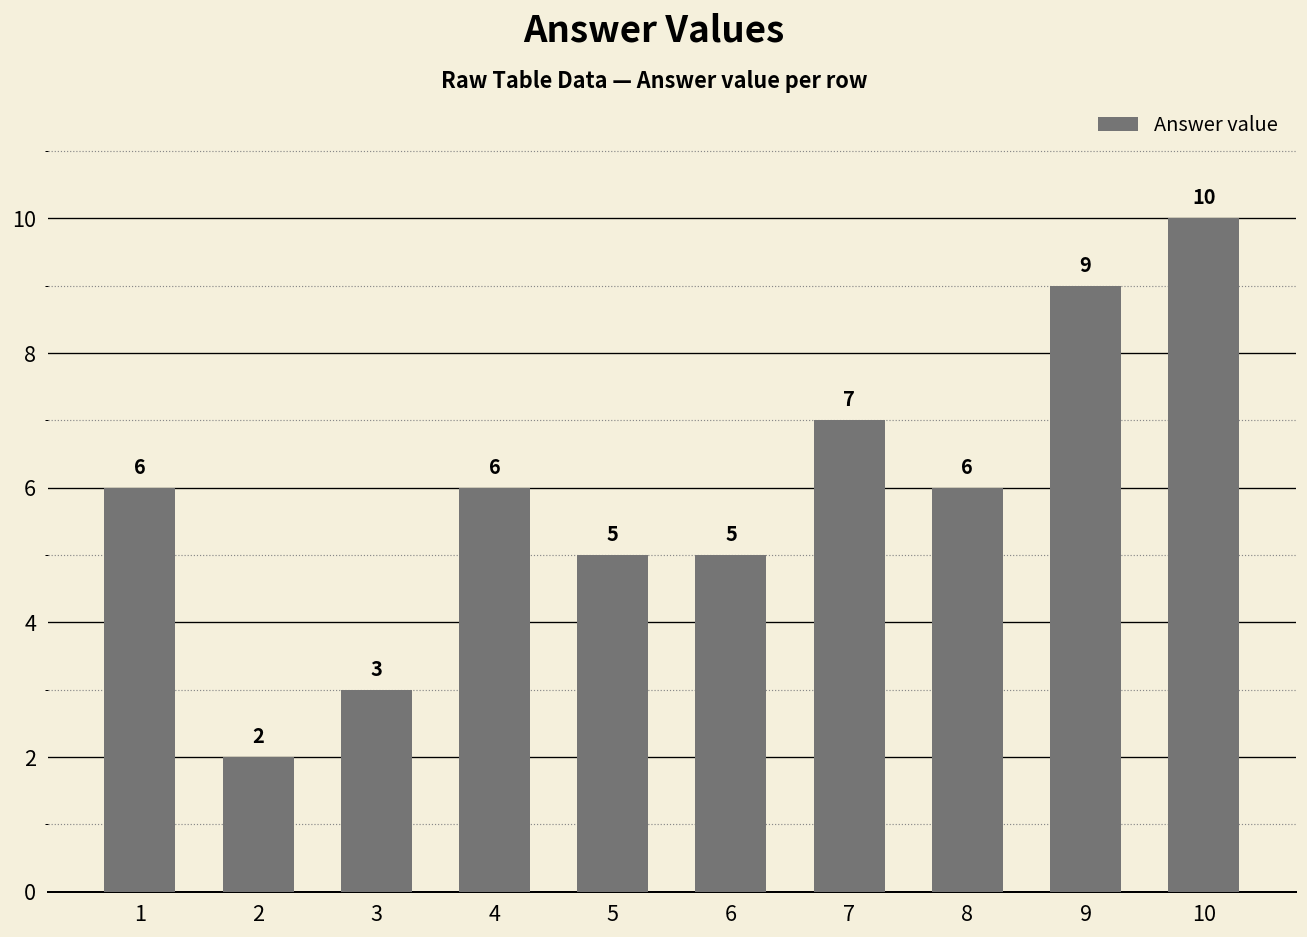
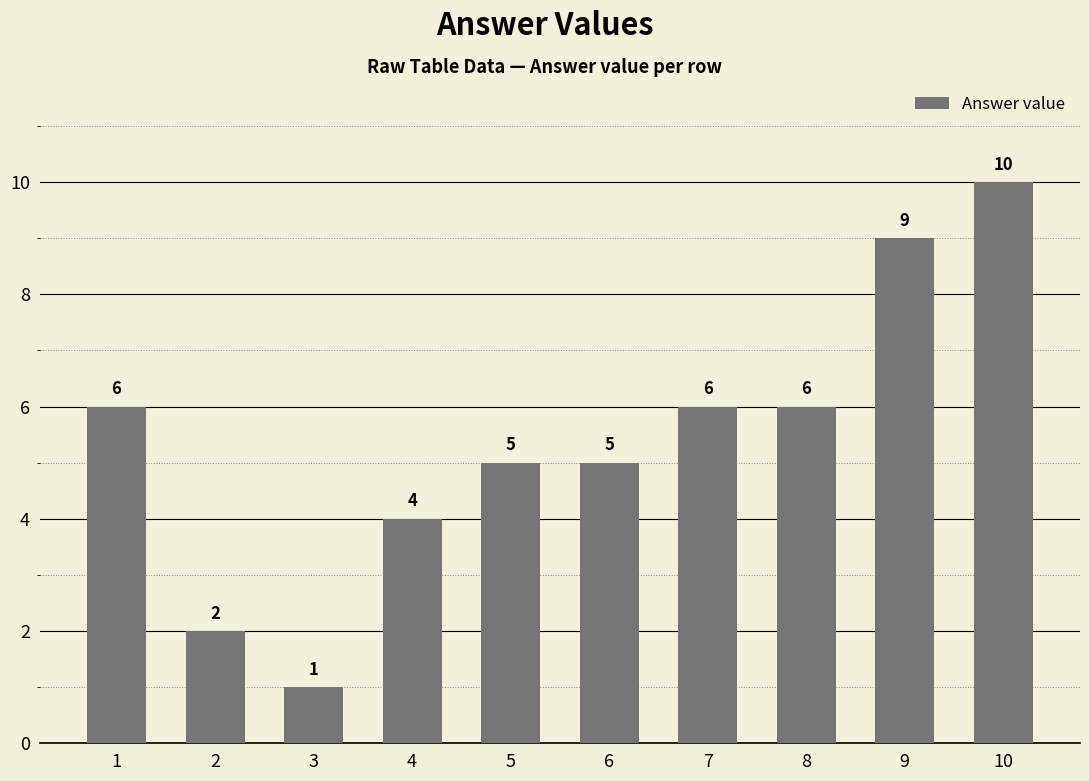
3: 3 -> 1
4: 6 -> 4
7: 7 -> 6
